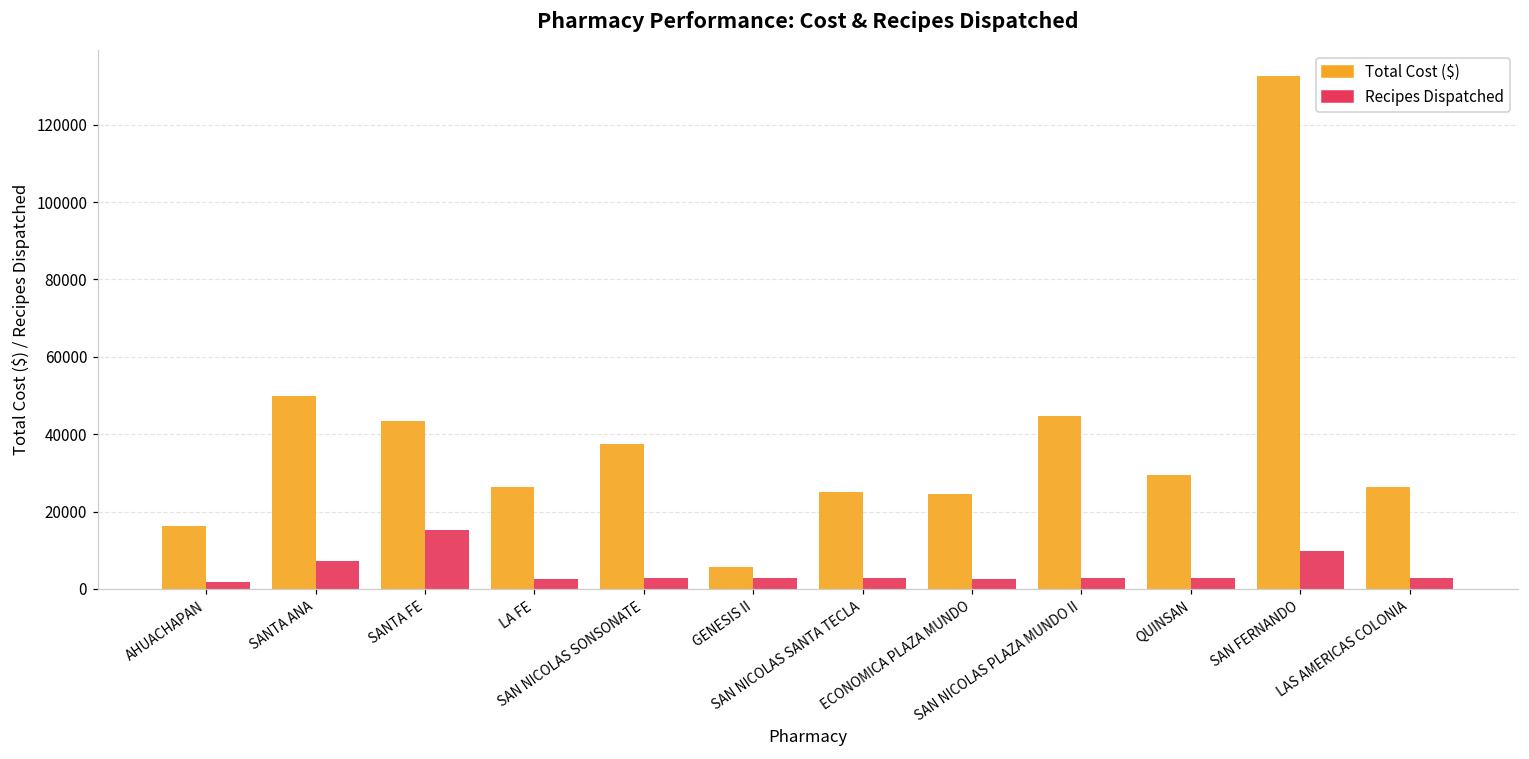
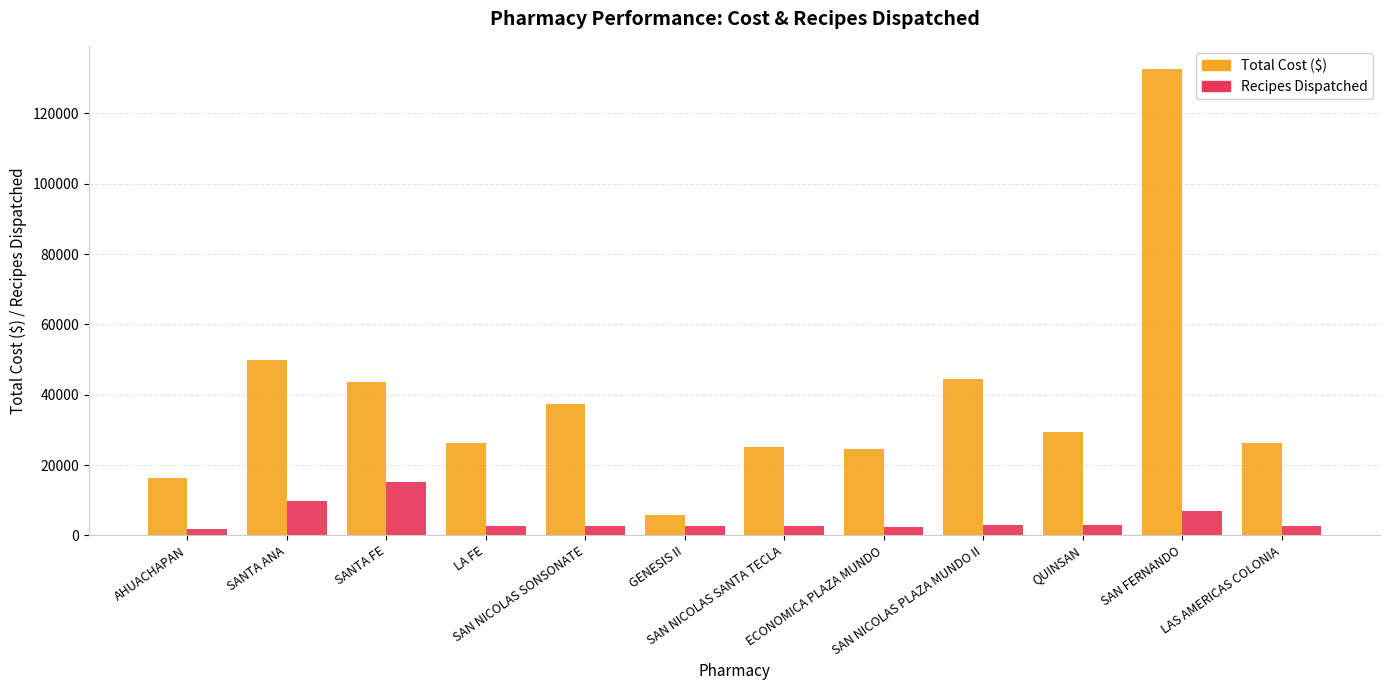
Recipes Dispatched, SANTA ANA: 7000 -> 10000
Recipes Dispatched, SAN FERNANDO: 10000 -> 7000
